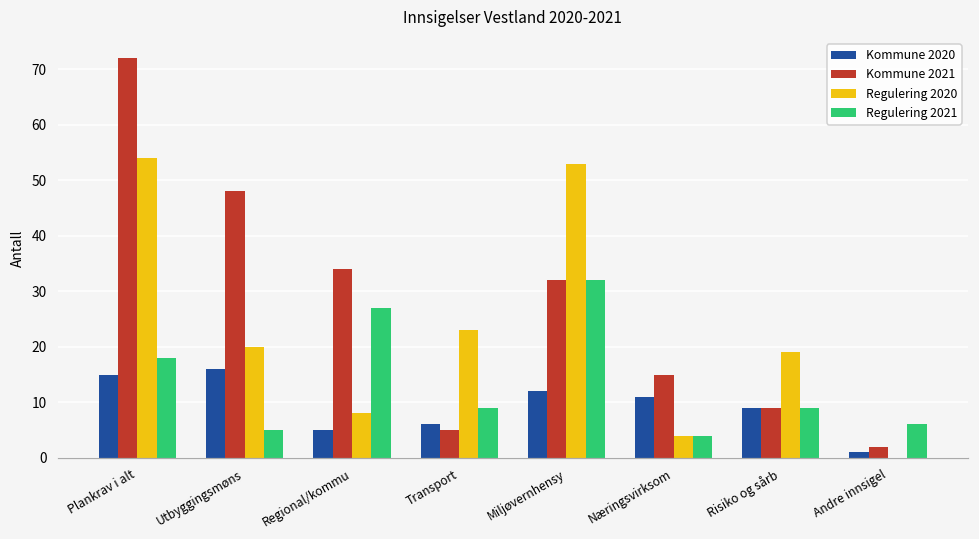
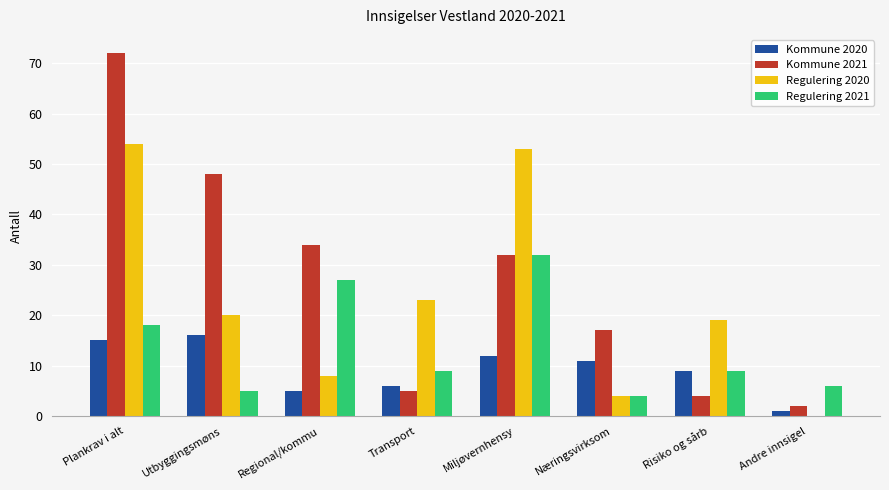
Kommune 2021, Næringsvirksom: 15 -> 17
Kommune 2021, Risiko og sårb: 9 -> 4
